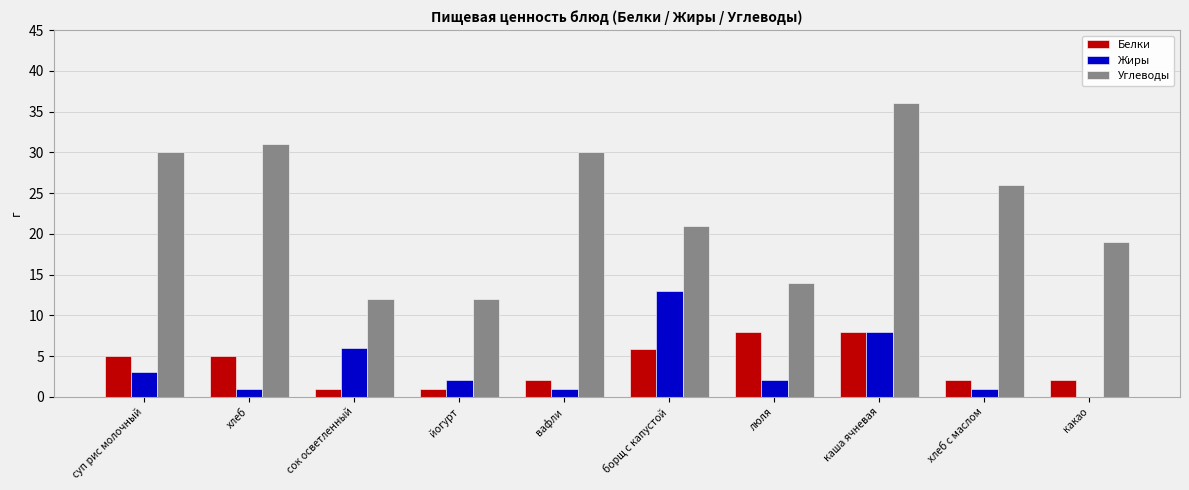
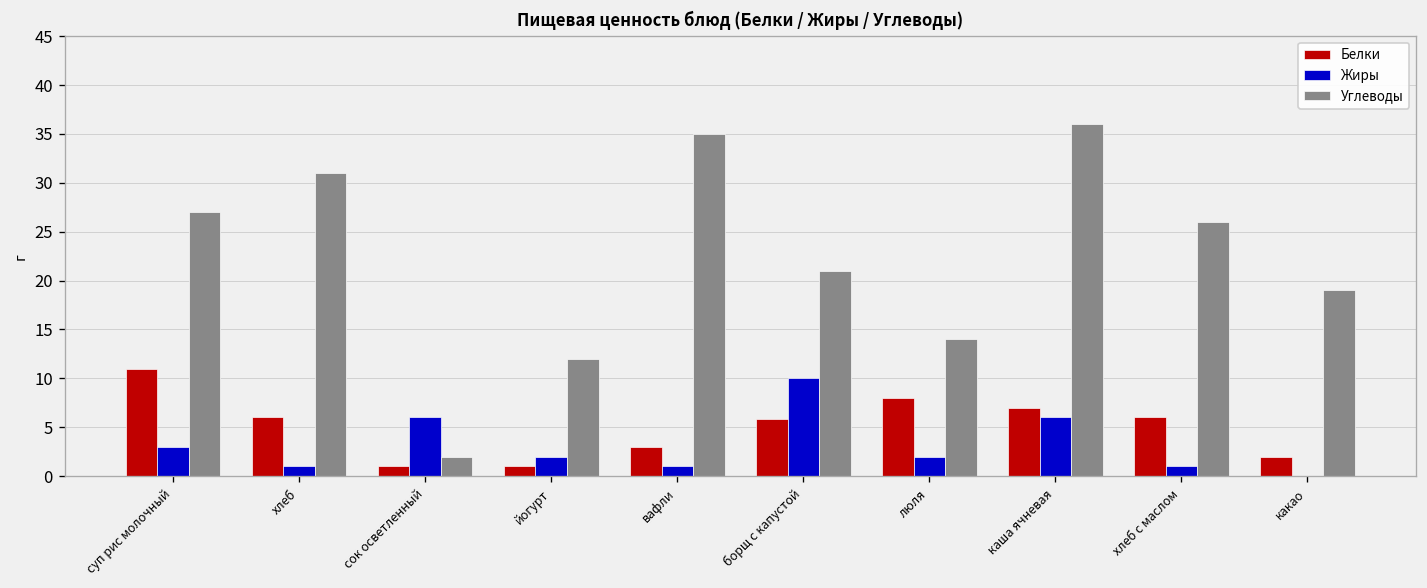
Белки, суп рис молочный: 5 -> 11
Углеводы, суп рис молочный: 30 -> 27
Белки, хлеб: 5 -> 6
Углеводы, сок осветленный: 12 -> 2
Белки, вафли: 2 -> 3
Углеводы, вафли: 30 -> 35
Жиры, борщ с капустой: 13 -> 10
Белки, каша ячневая: 8 -> 7
Жиры, каша ячневая: 8 -> 6
Белки, хлеб с маслом: 2 -> 6
